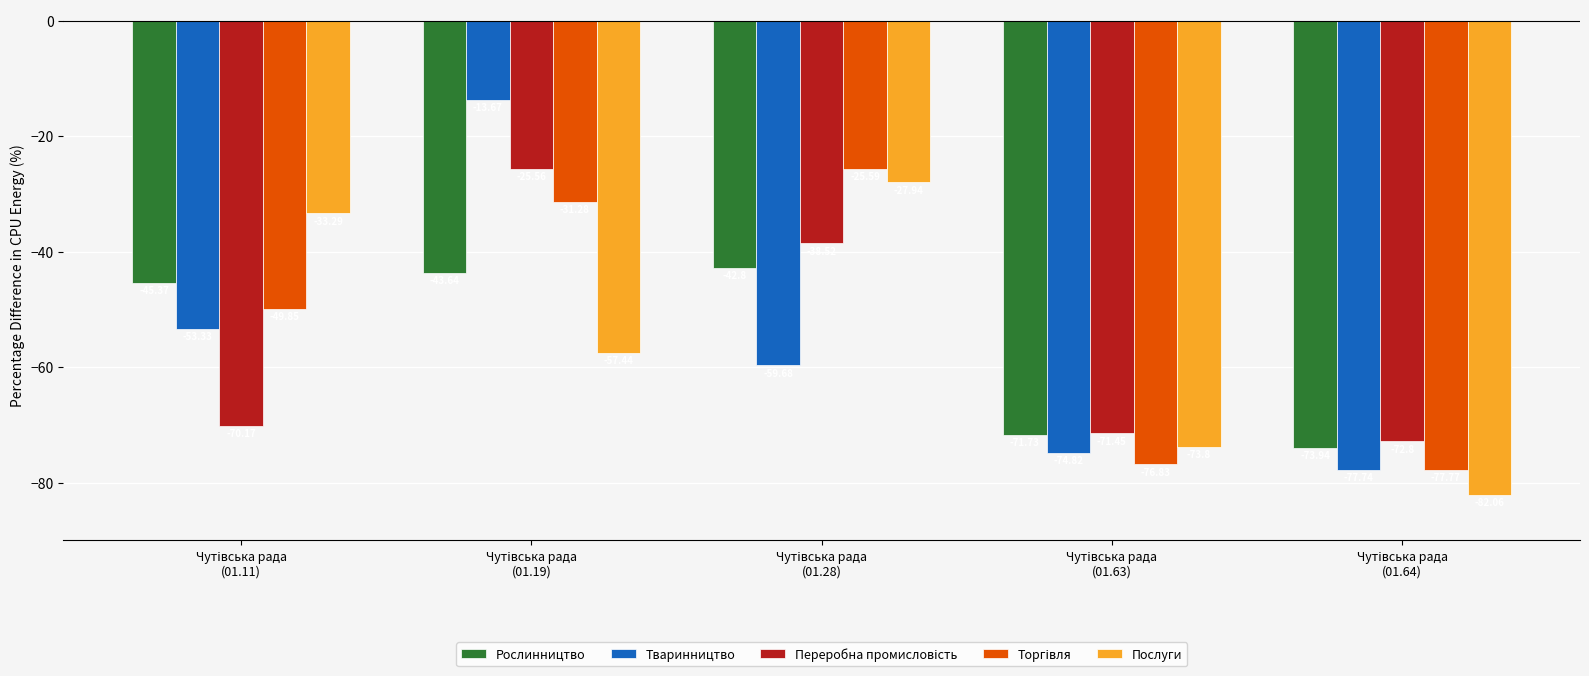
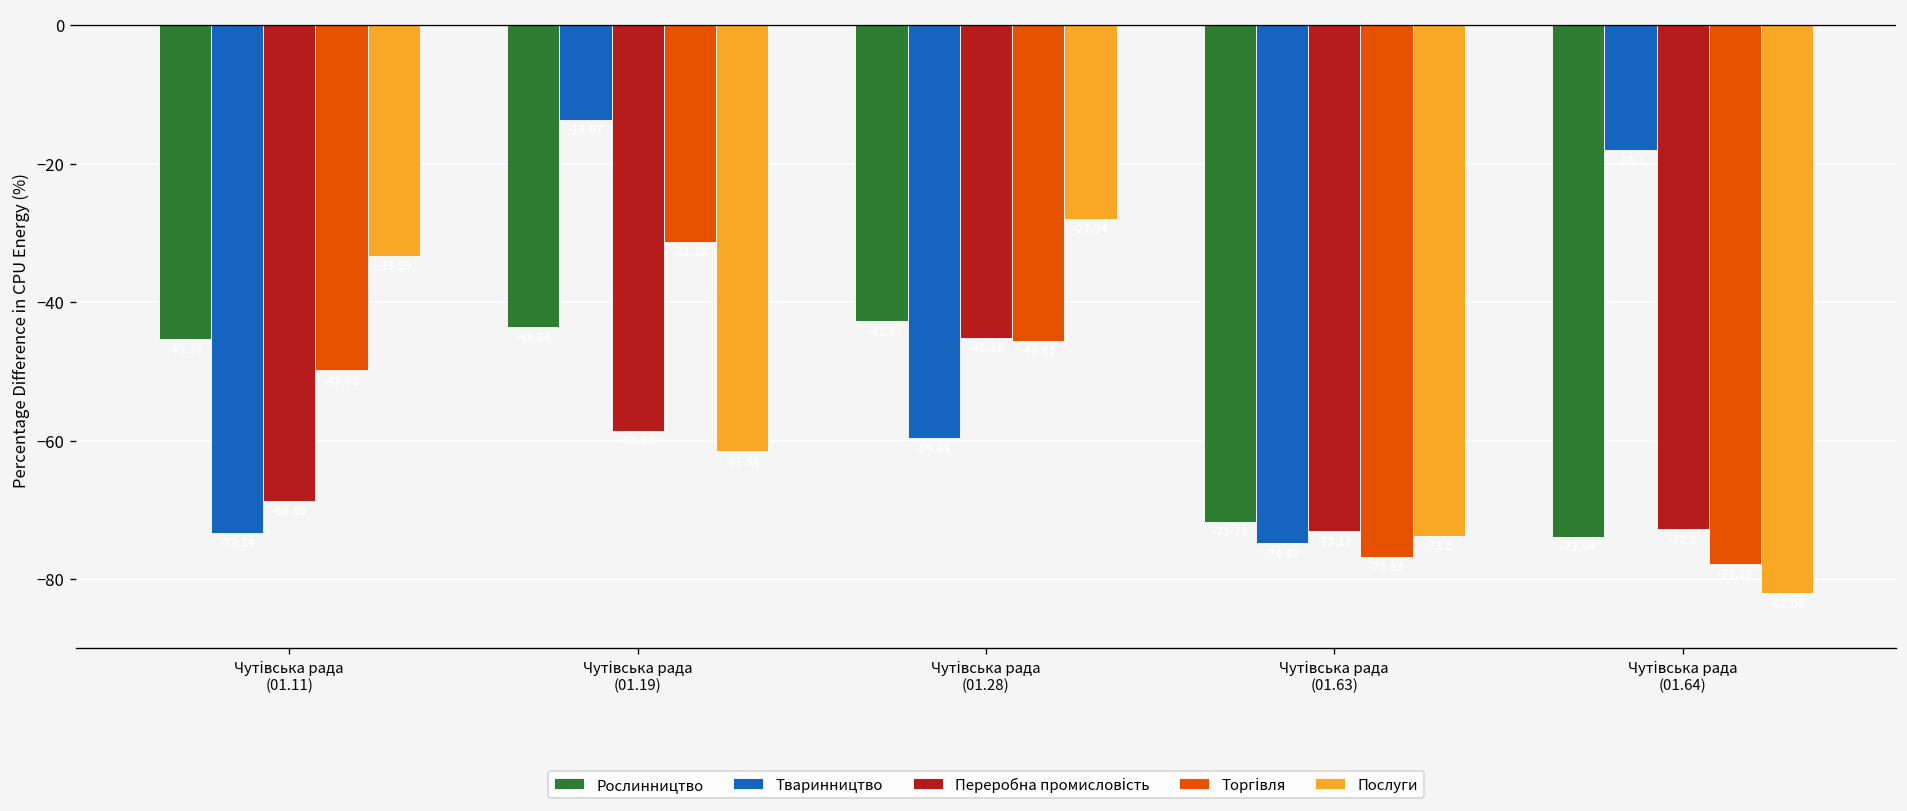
Тваринництво, Чутівська рада (01.11): -53 -> -73
Переробна промисловість, Чутівська рада (01.11): -70 -> -69
Переробна промисловість, Чутівська рада (01.19): -26 -> -59
Послуги, Чутівська рада (01.19): -57 -> -62
Переробна промисловість, Чутівська рада (01.28): -39 -> -45
Торгівля, Чутівська рада (01.28): -26 -> -46
Переробна промисловість, Чутівська рада (01.63): -71 -> -73
Тваринництво, Чутівська рада (01.64): -78 -> -18
